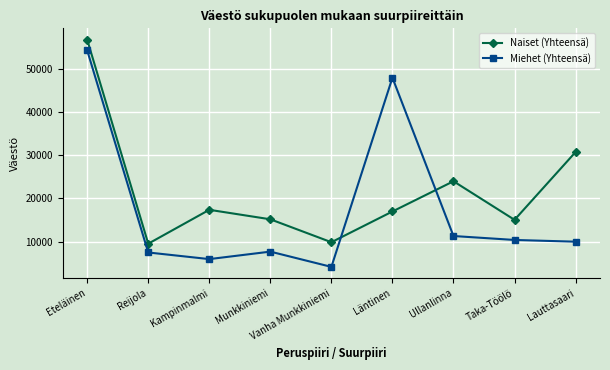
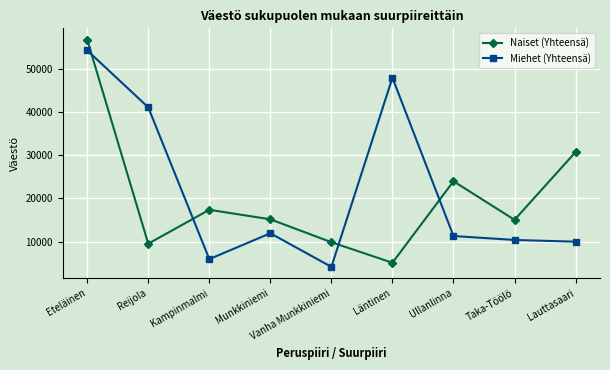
Miehet (Yhteensä), Reijola: 7000 -> 41000
Miehet (Yhteensä), Munkkiniemi: 8000 -> 12000
Naiset (Yhteensä), Läntinen: 17000 -> 5000
